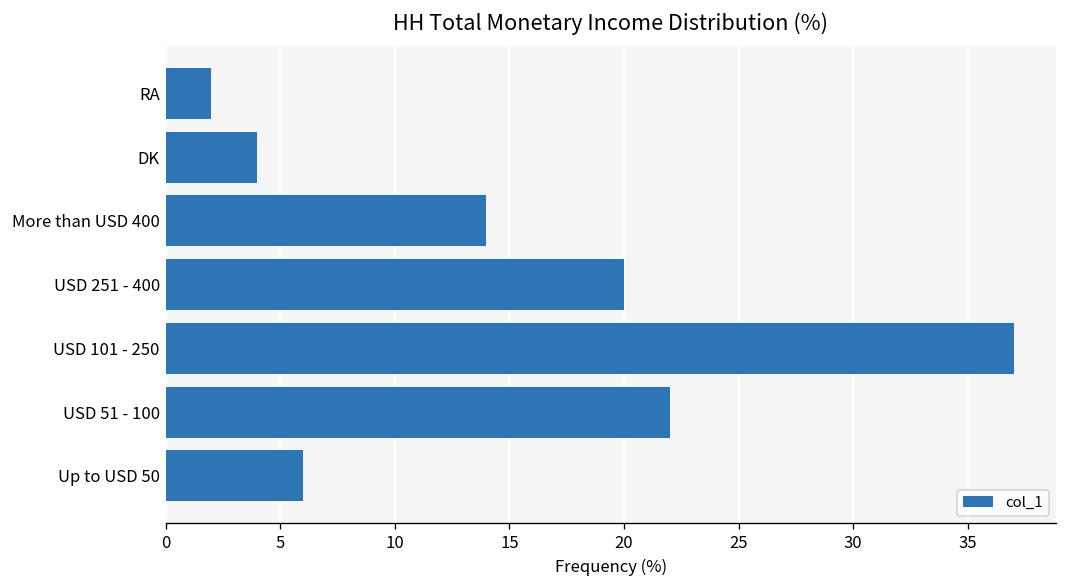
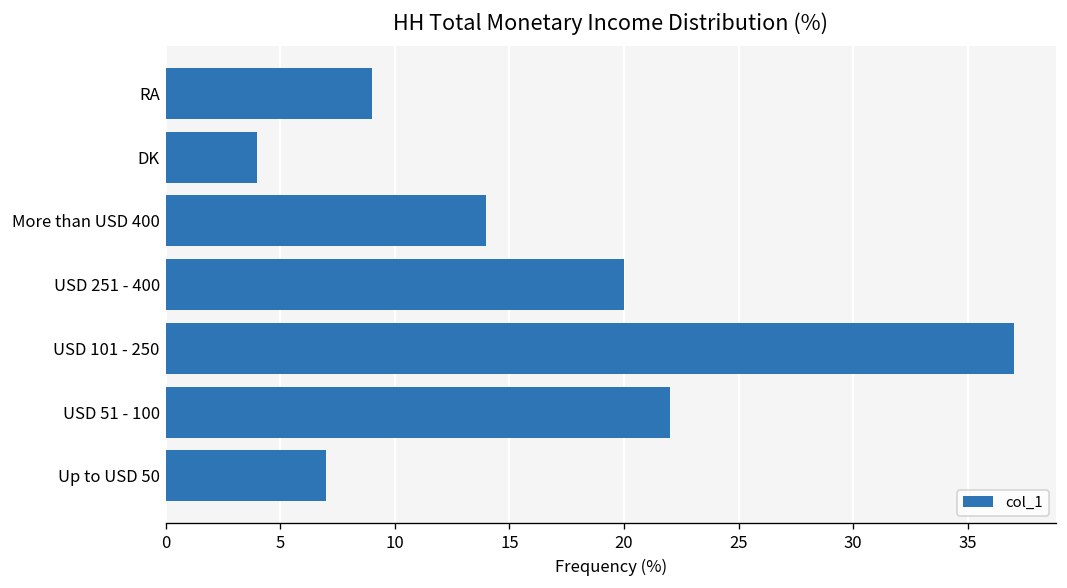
RA: 2 -> 9
Up to USD 50: 6 -> 7
